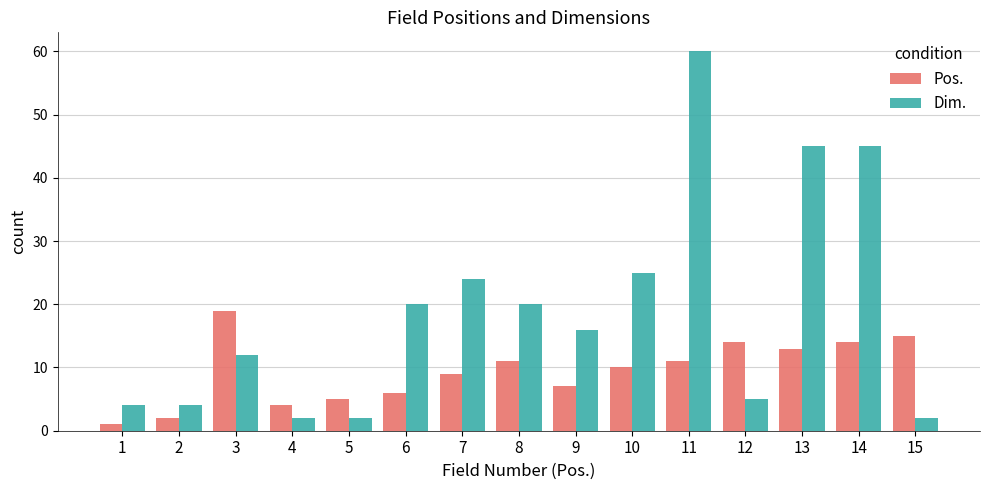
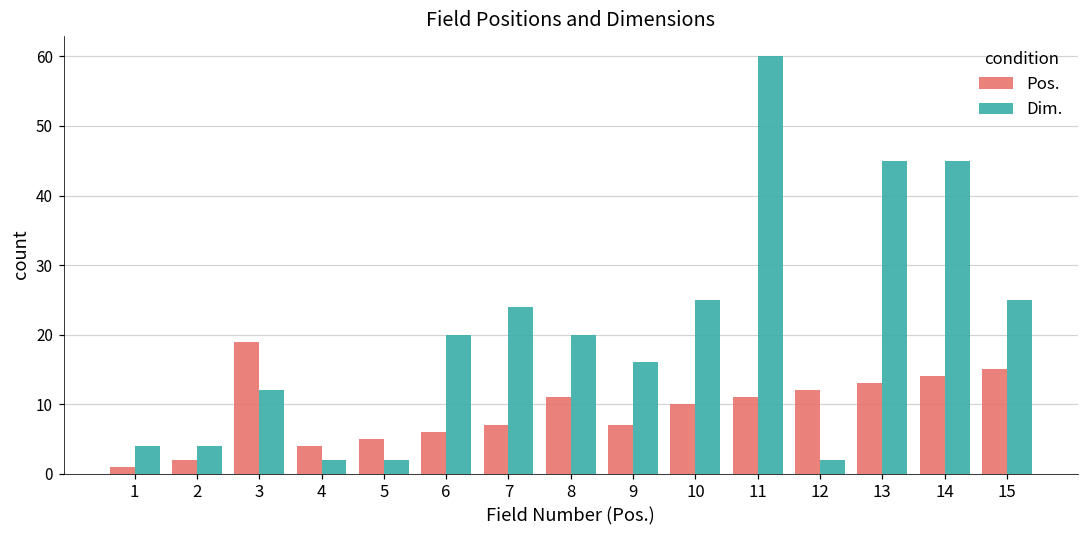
Pos., 7: 9 -> 7
Pos., 12: 14 -> 12
Dim., 12: 5 -> 2
Dim., 15: 2 -> 25
